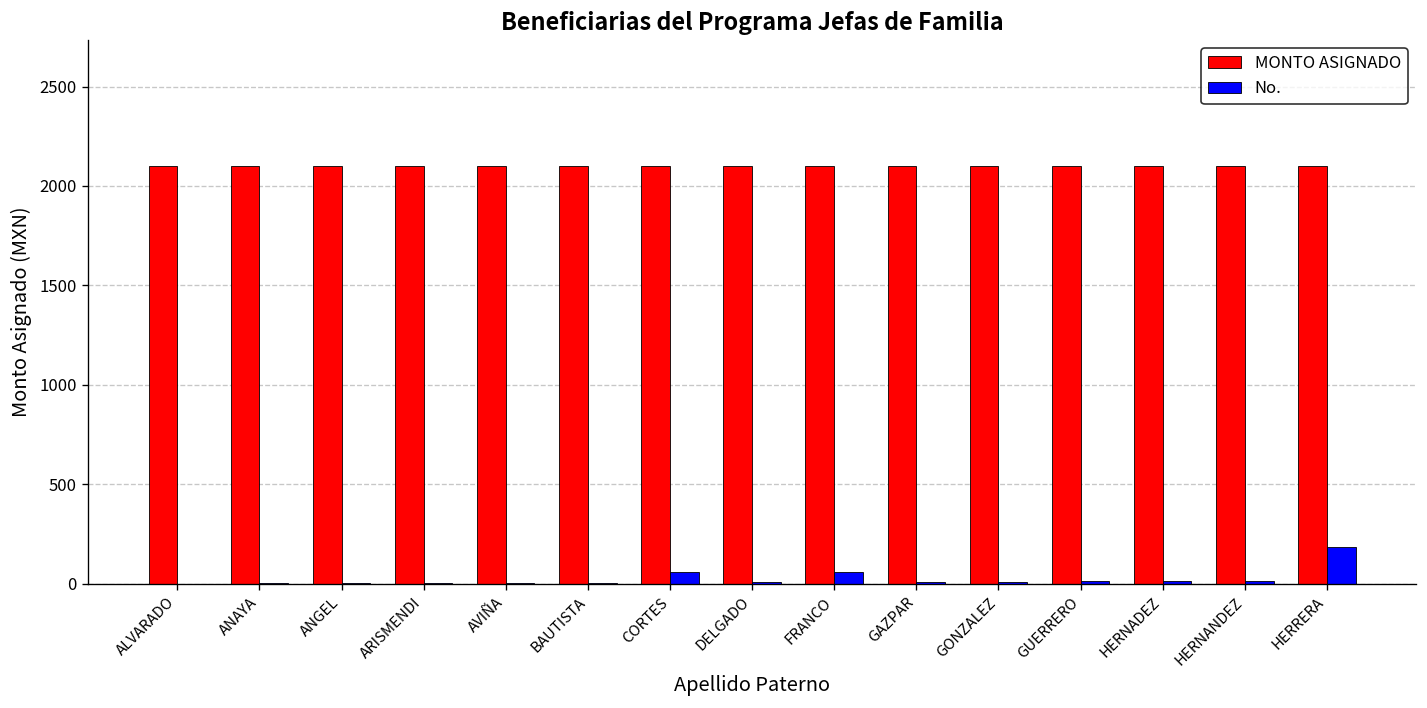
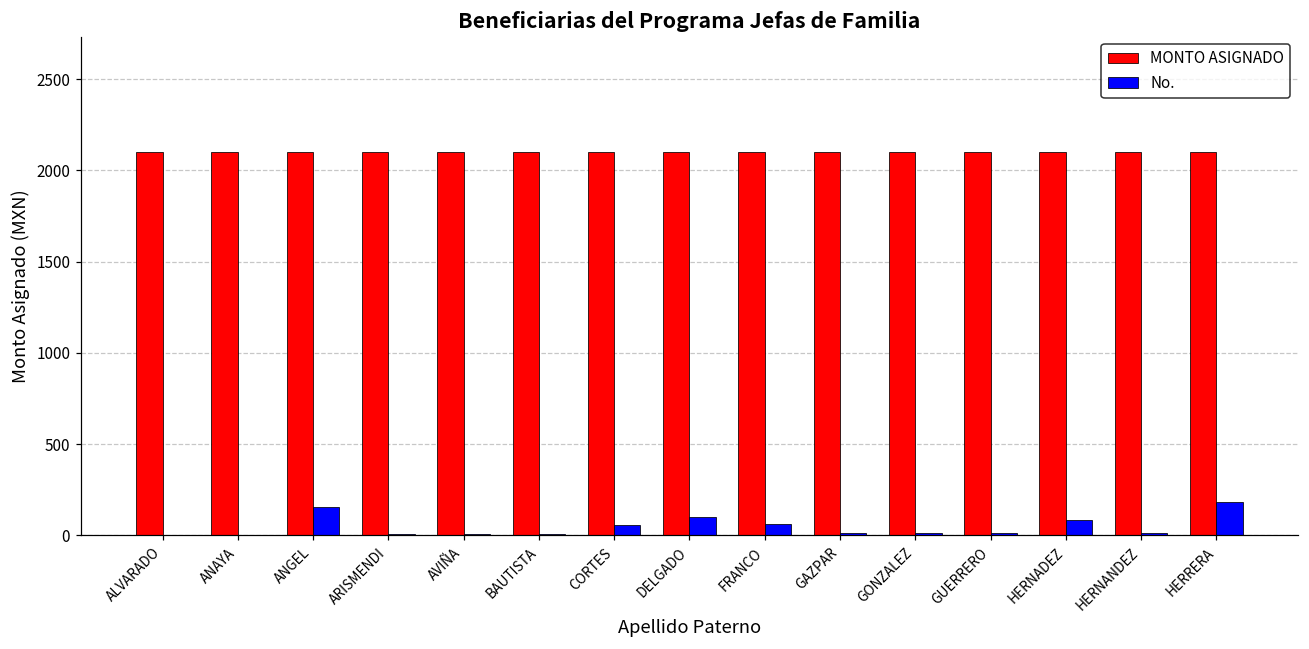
No., ANGEL: 0 -> 150
No., DELGADO: 10 -> 100
No., HERNADEZ: 10 -> 80
